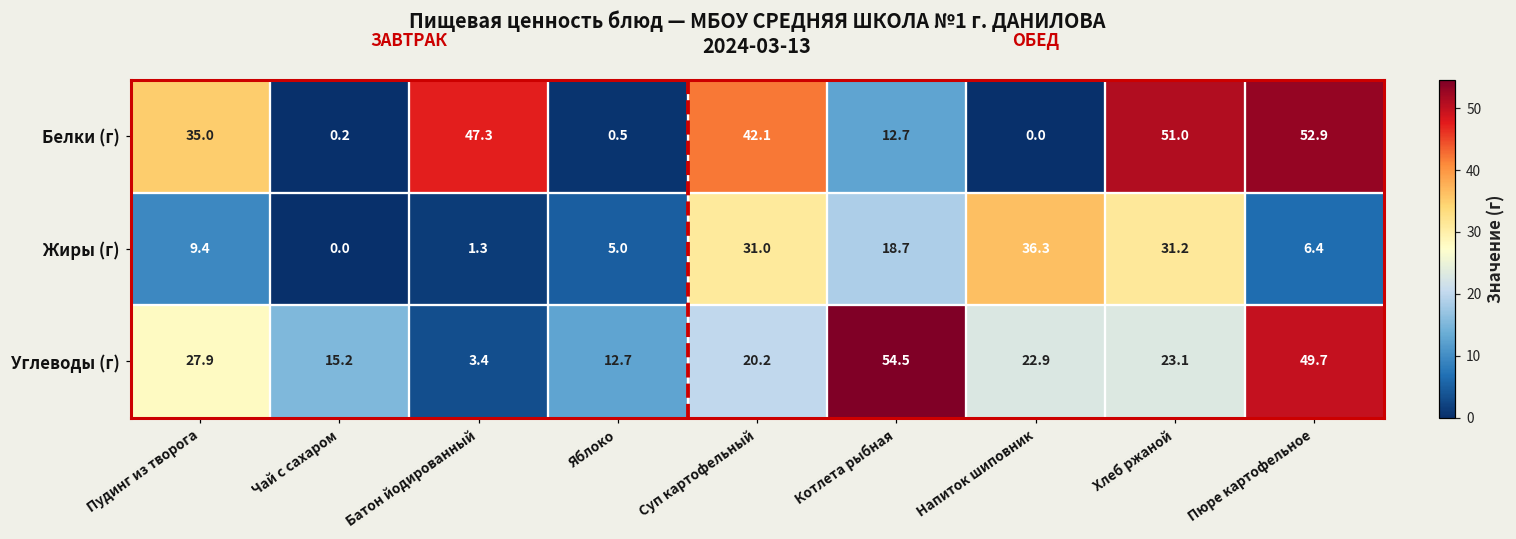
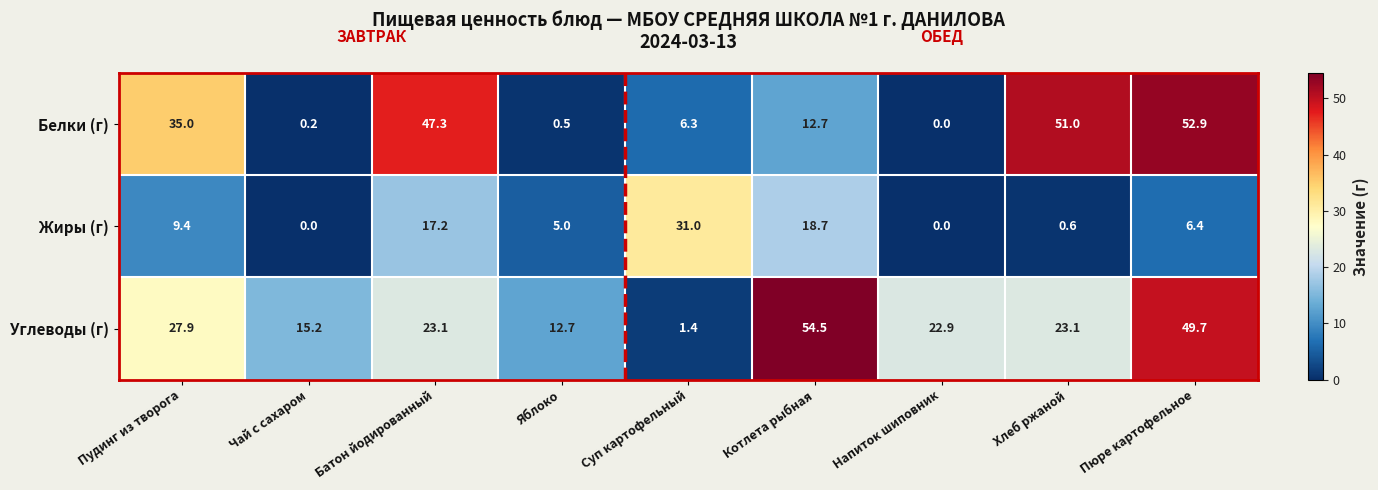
Белки (г), Суп картофельный: 42.1 -> 6.3
Жиры (г), Батон йодированный: 1.3 -> 17.2
Жиры (г), Напиток шиповник: 36.3 -> 0.0
Жиры (г), Хлеб ржаной: 31.2 -> 0.6
Углеводы (г), Батон йодированный: 3.4 -> 23.1
Углеводы (г), Суп картофельный: 20.2 -> 1.4
